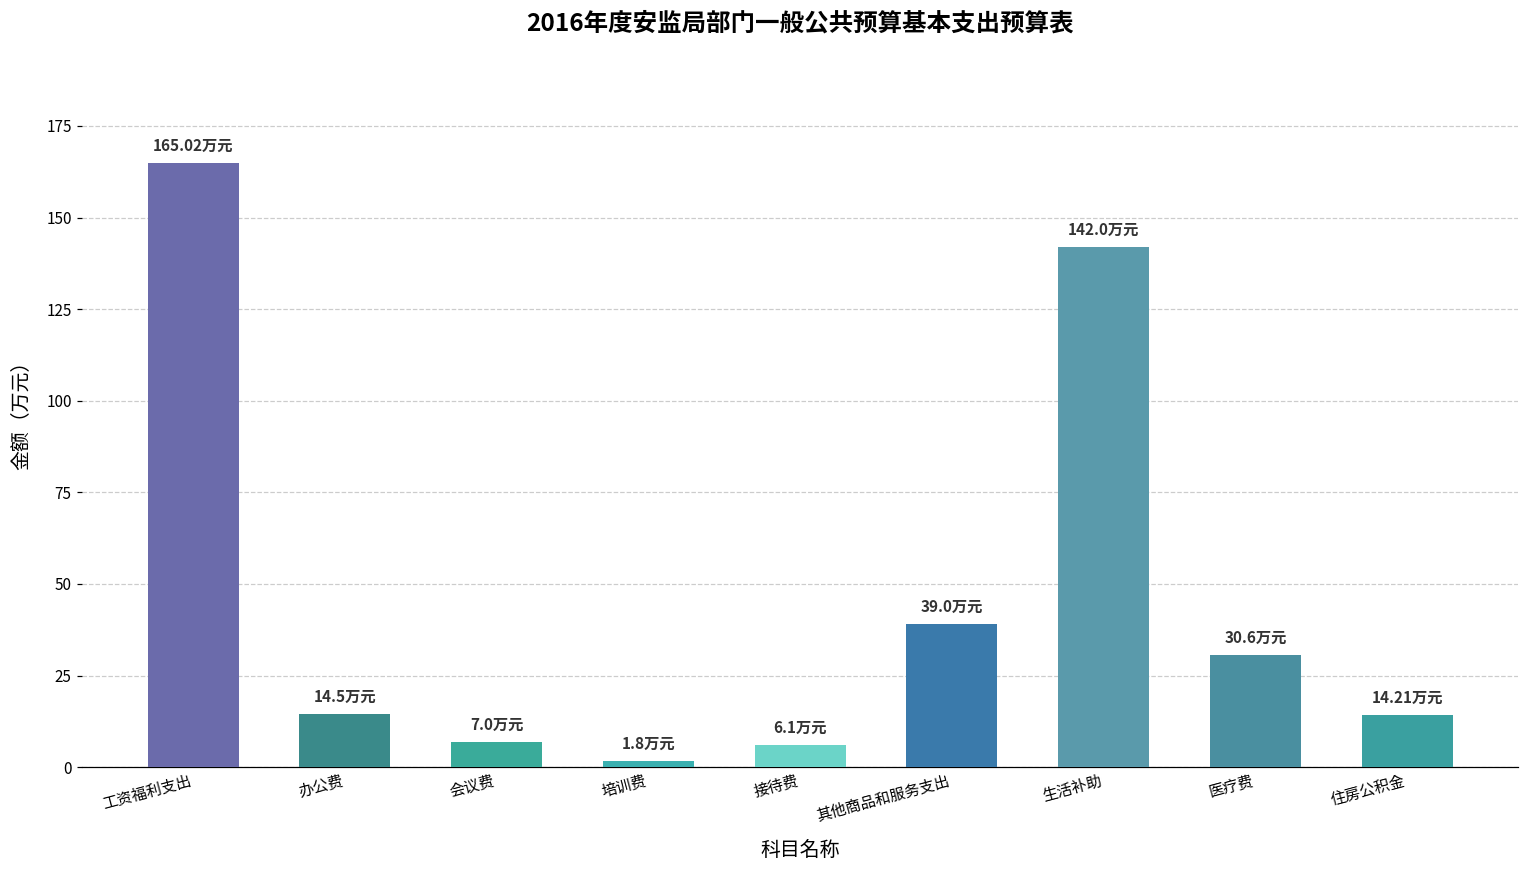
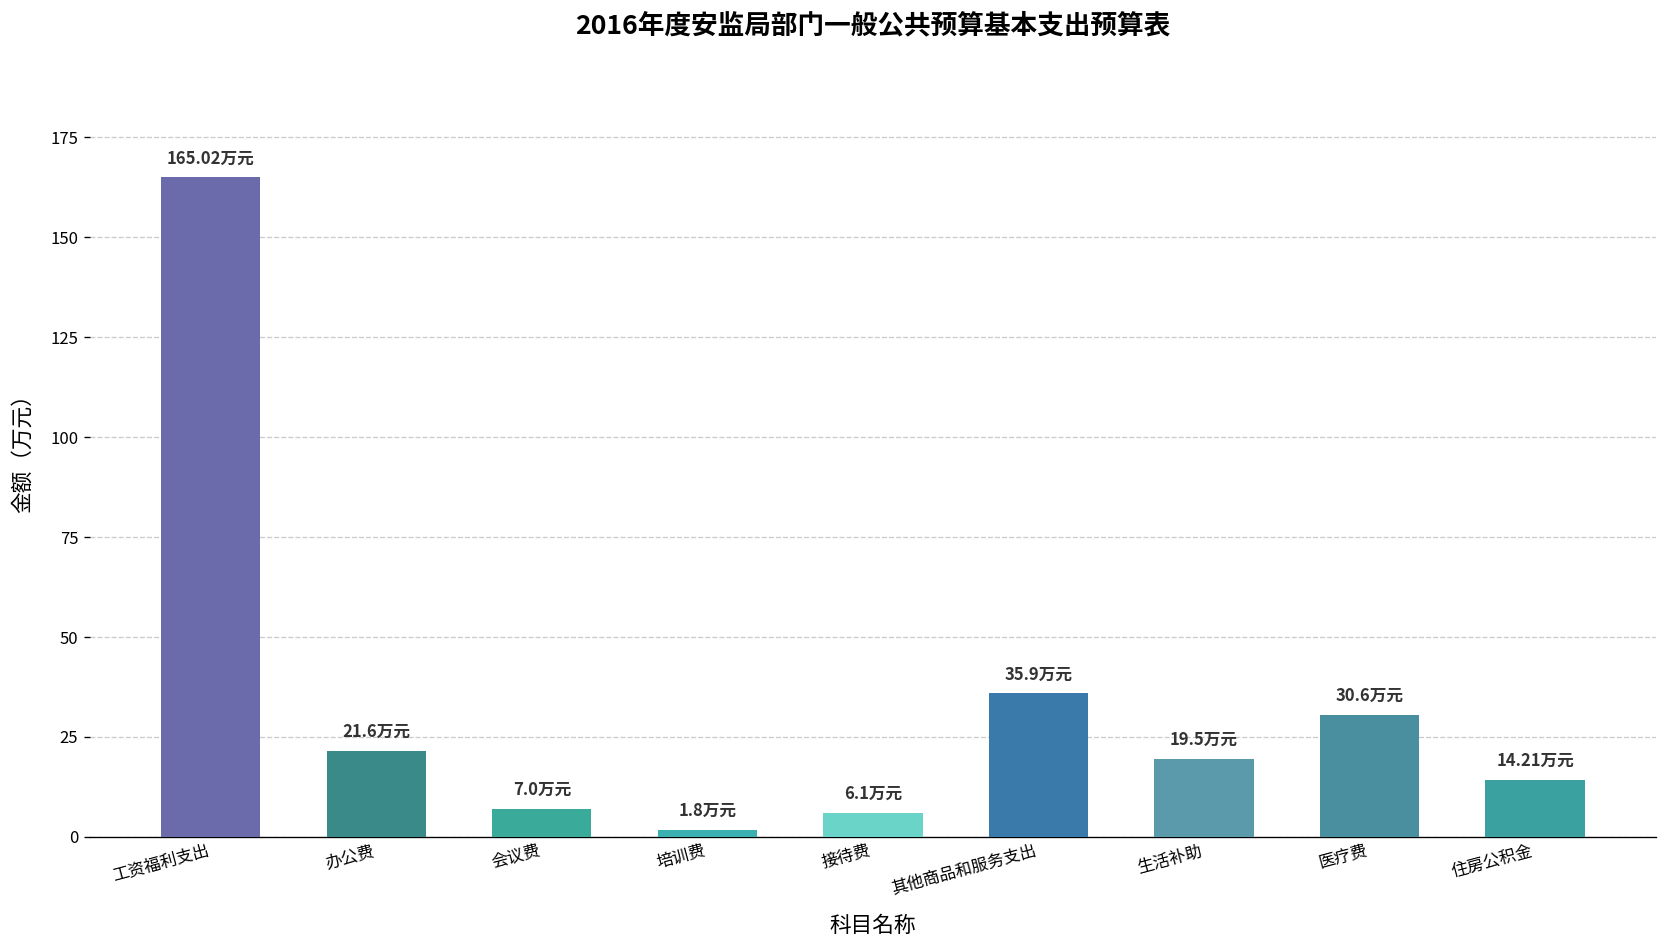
办公费: 14.5 -> 21.6
其他商品和服务支出: 39.0 -> 35.9
生活补助: 142.0 -> 19.5
